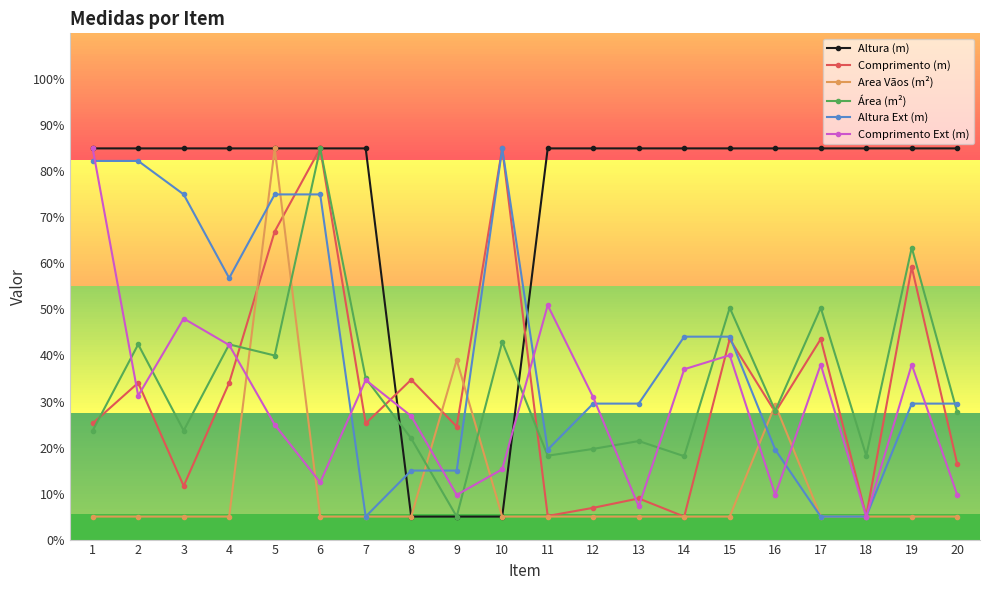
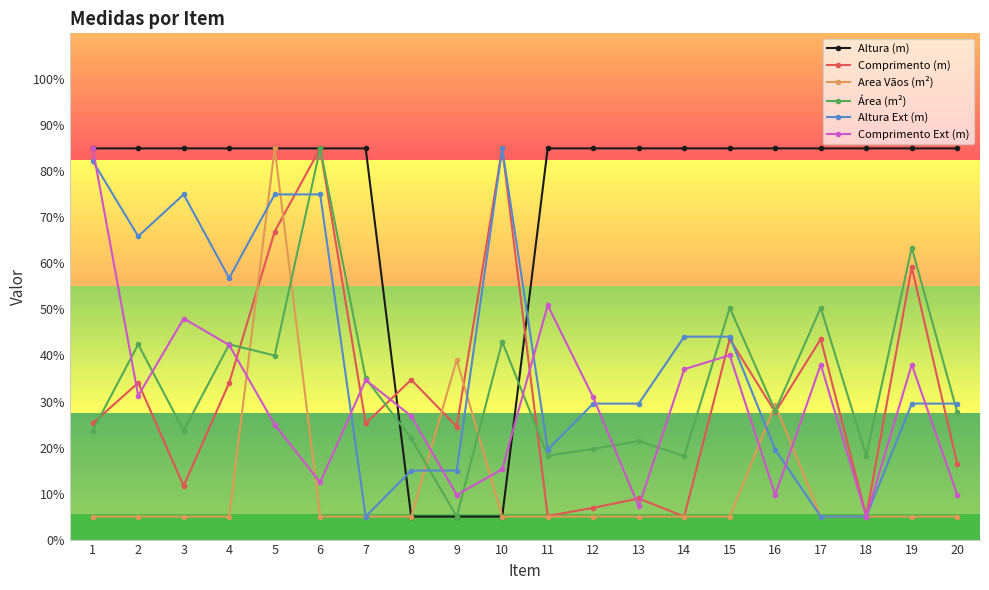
Altura Ext (m), 2: 82% -> 66%
